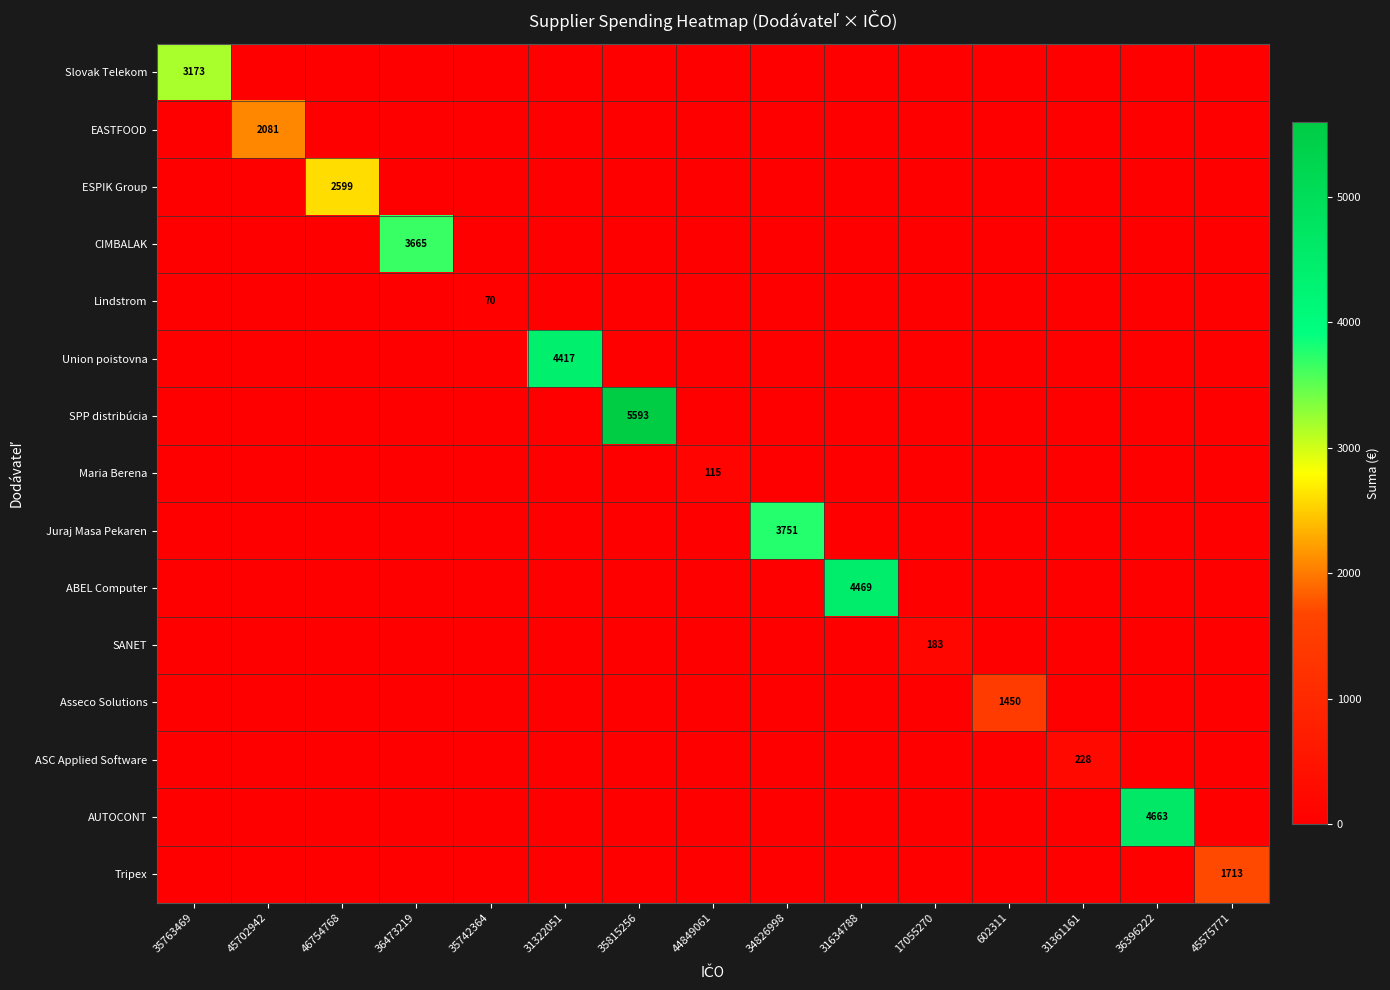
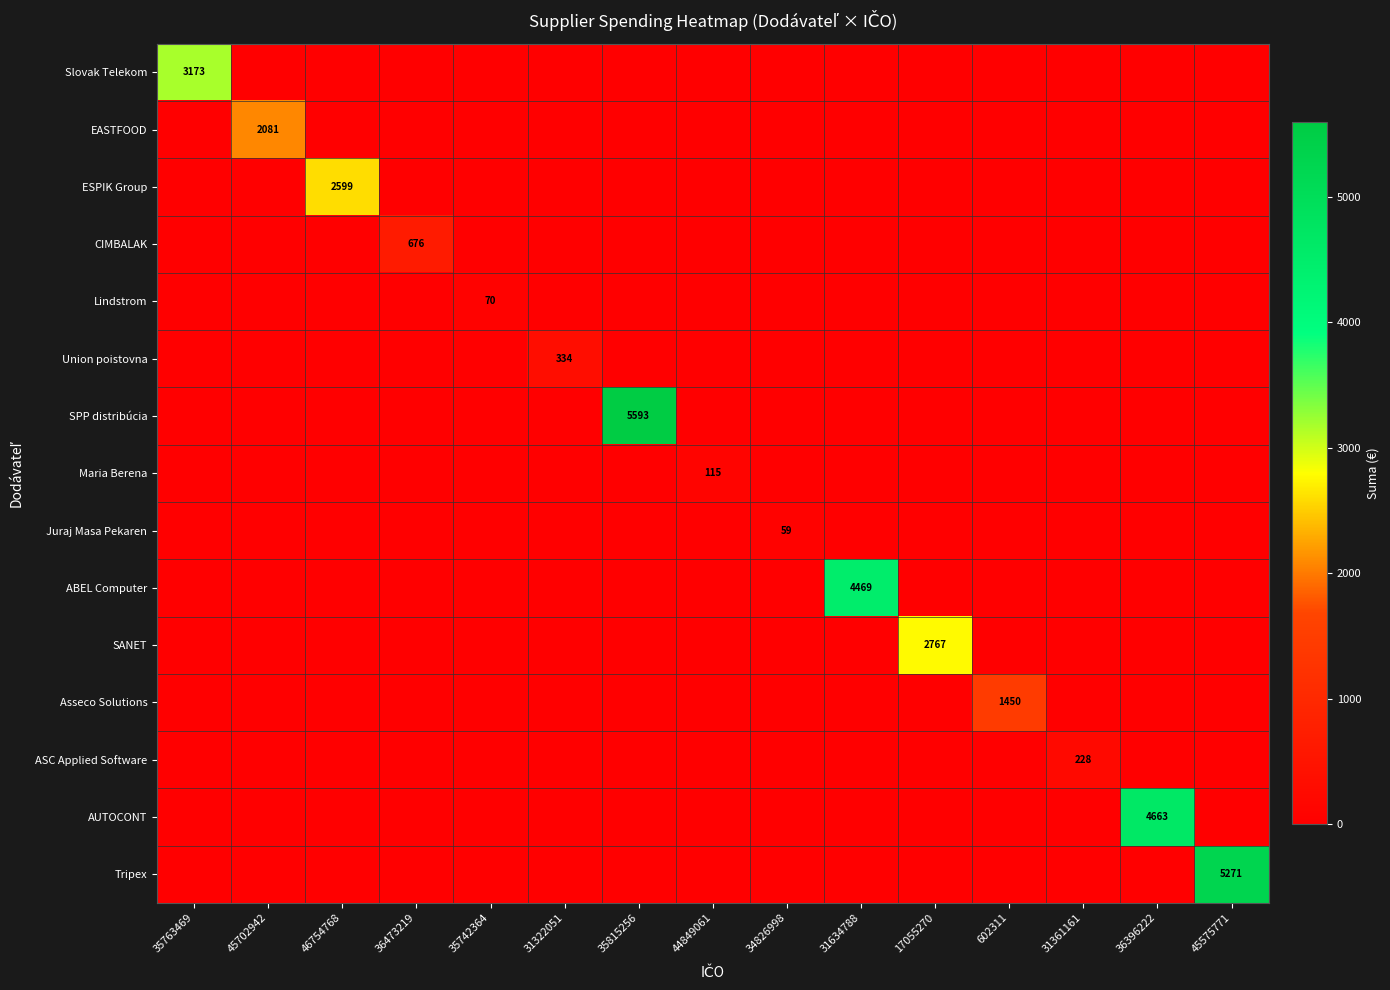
CIMBALAK, 36473219: 3665 -> 676
Union poistovna, 31322051: 4417 -> 334
Juraj Masa Pekaren, 34826998: 3751 -> 59
SANET, 17055270: 183 -> 2767
Tripex, 45575771: 1713 -> 5271
